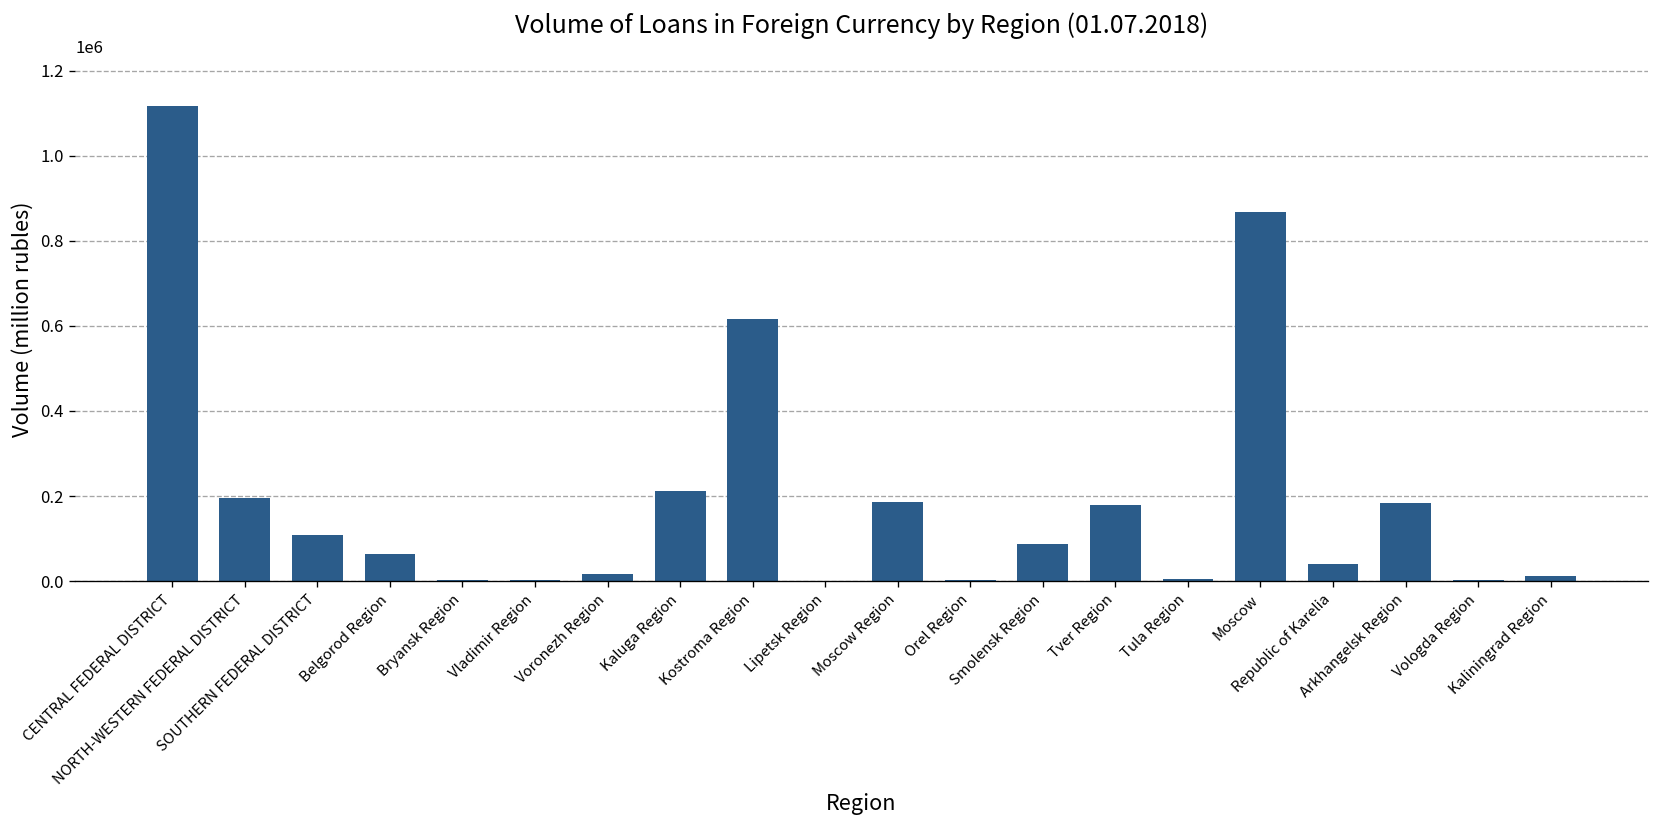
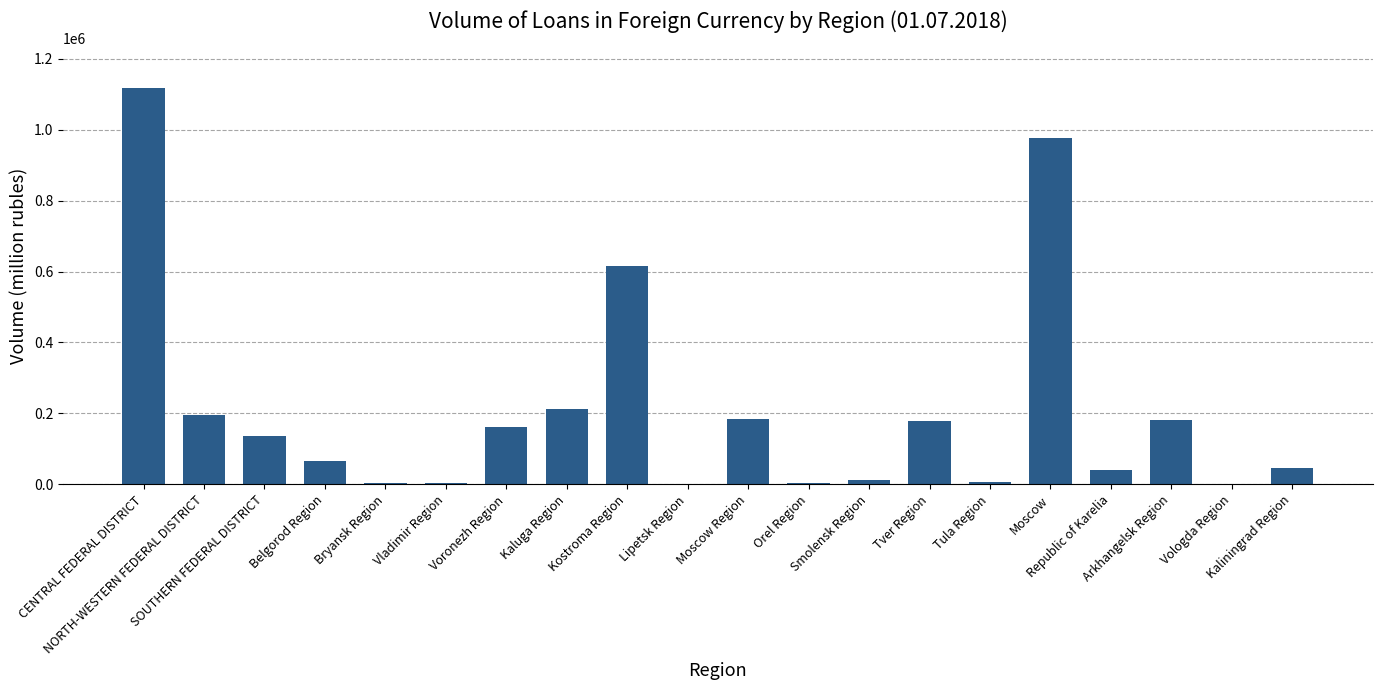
SOUTHERN FEDERAL DISTRICT: 110000 -> 140000
Voronezh Region: 20000 -> 160000
Smolensk Region: 90000 -> 10000
Moscow: 870000 -> 980000
Kaliningrad Region: 10000 -> 40000
